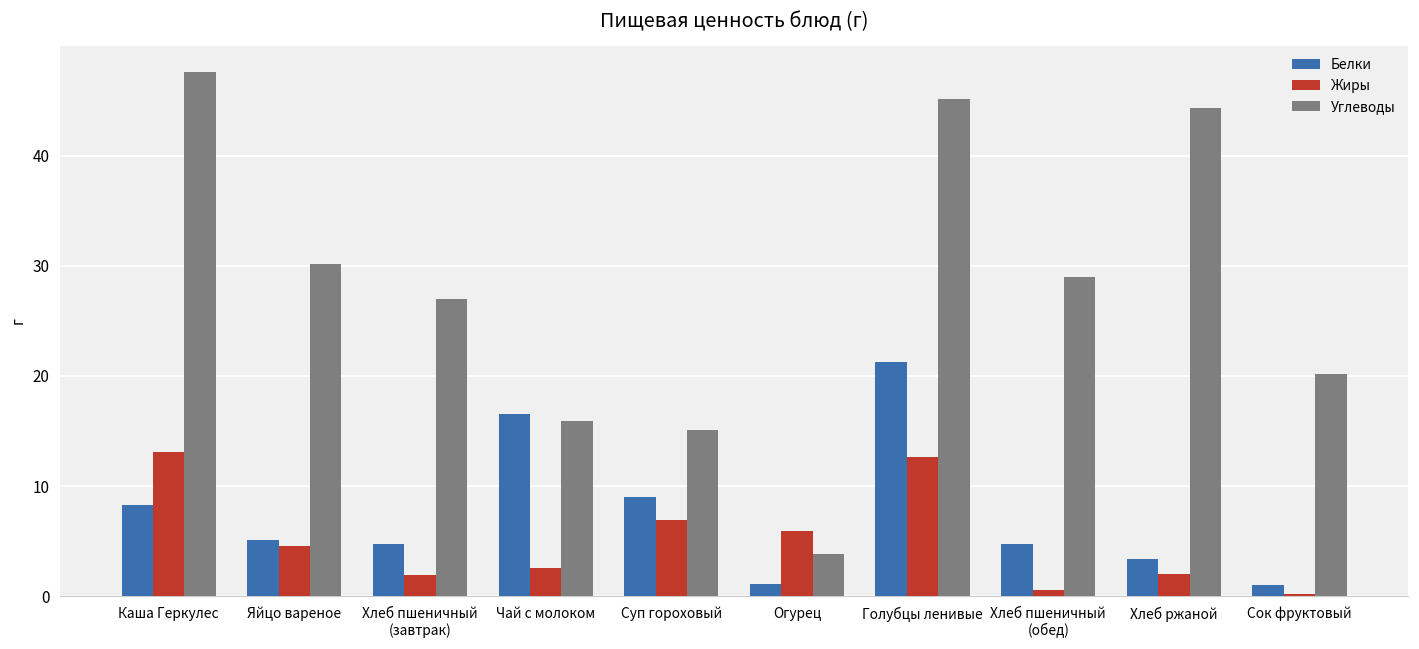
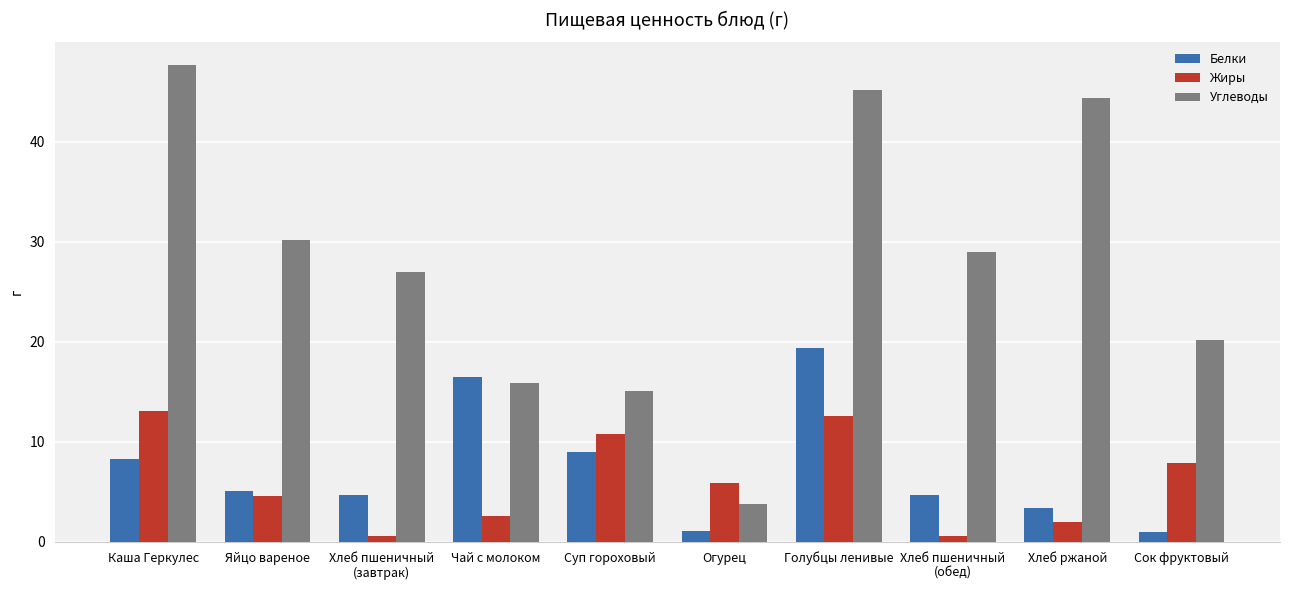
Жиры, Хлеб пшеничный (завтрак): 1.9 -> 0.6
Жиры, Суп гороховый: 7.0 -> 10.8
Белки, Голубцы ленивые: 21.3 -> 19.3
Жиры, Сок фруктовый: 0.2 -> 7.9
